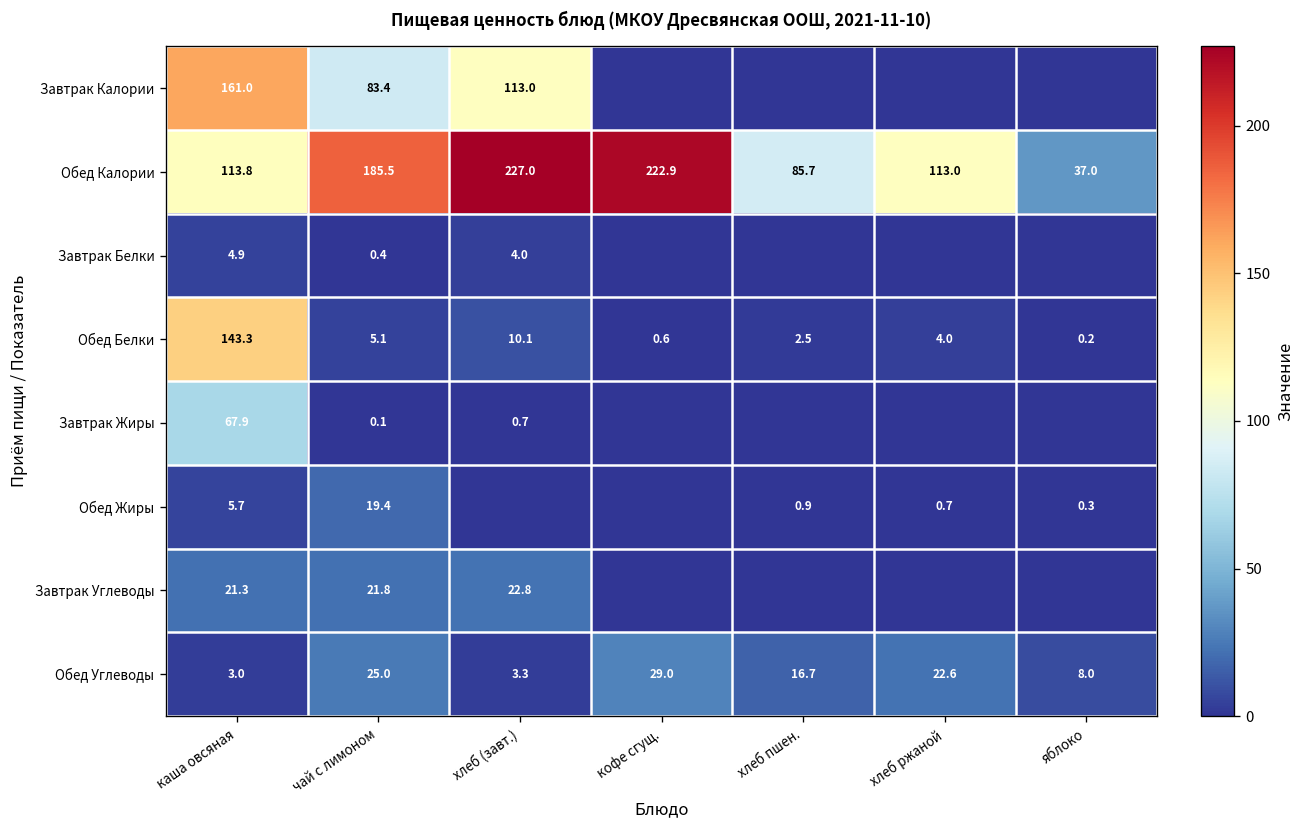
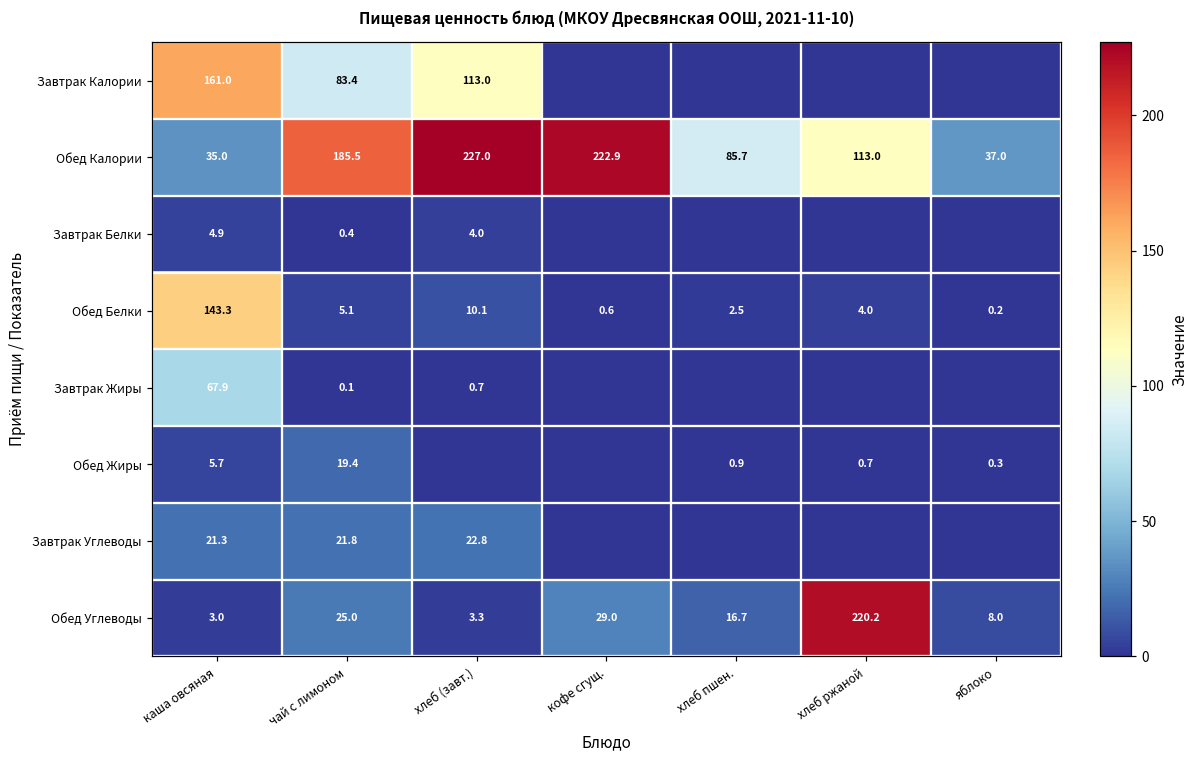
Обед Калории, каша овсяная: 113.8 -> 35.0
Обед Углеводы, хлеб ржаной: 22.6 -> 220.2
